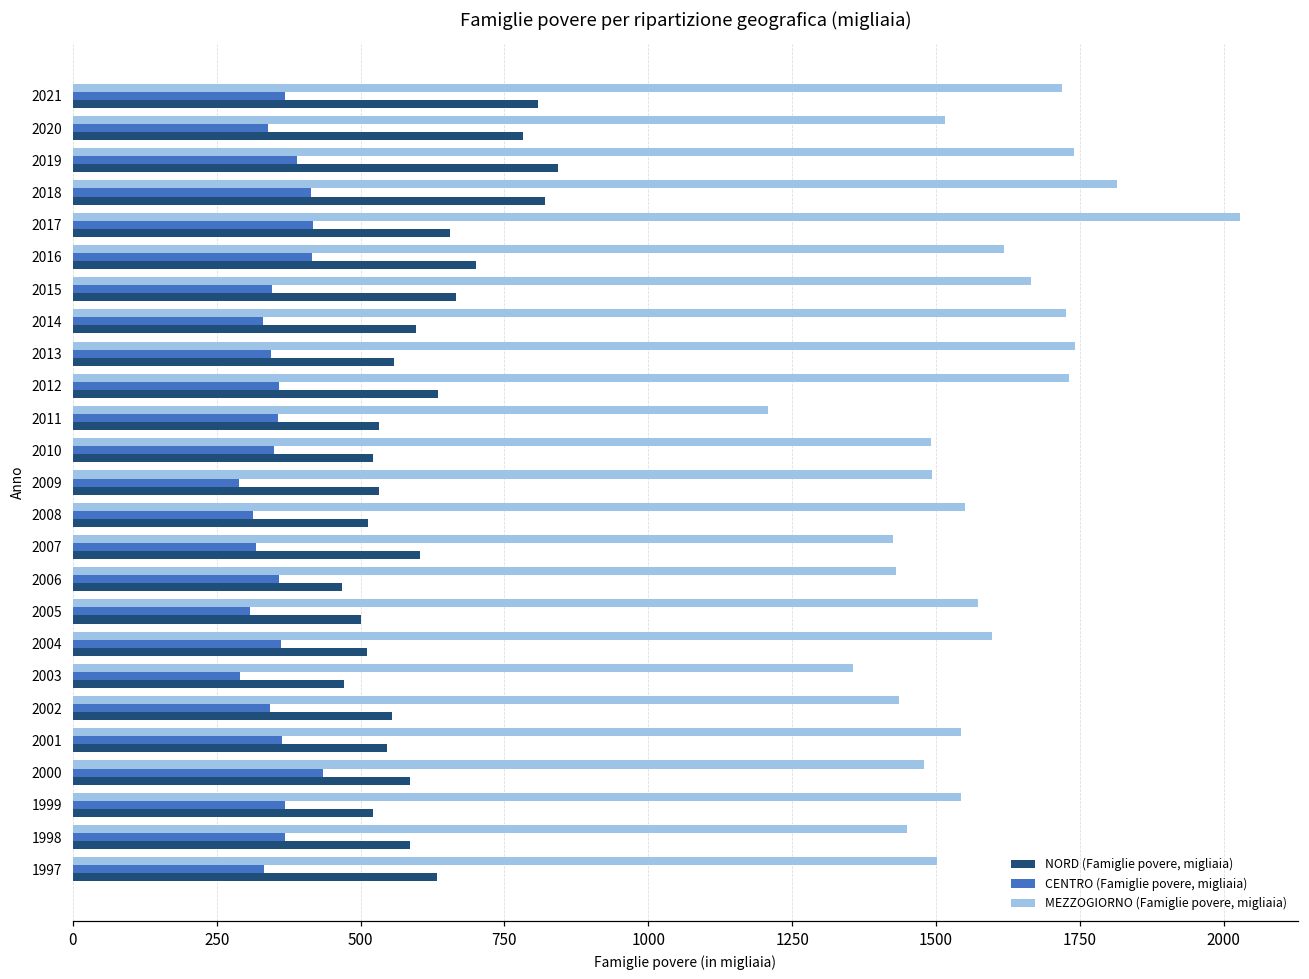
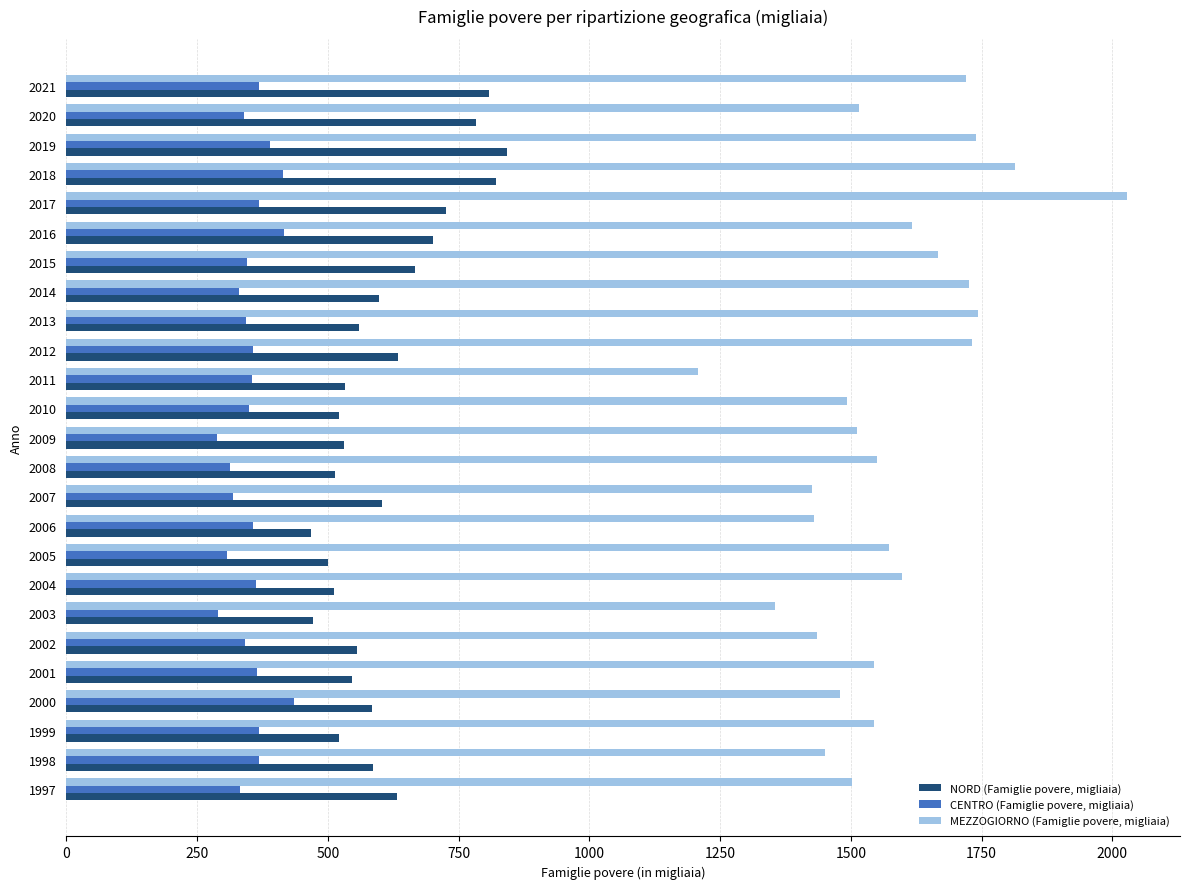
CENTRO (Famiglie povere, migliaia), 2017: 420 -> 370
NORD (Famiglie povere, migliaia), 2017: 650 -> 730
MEZZOGIORNO (Famiglie povere, migliaia), 2009: 1490 -> 1510
